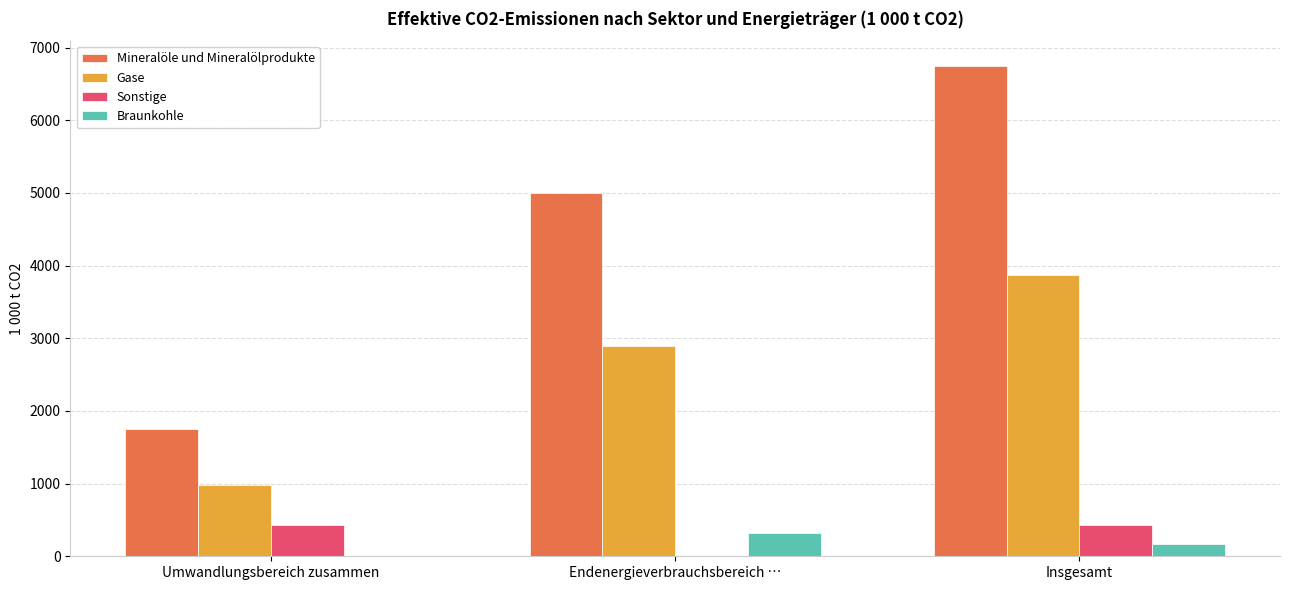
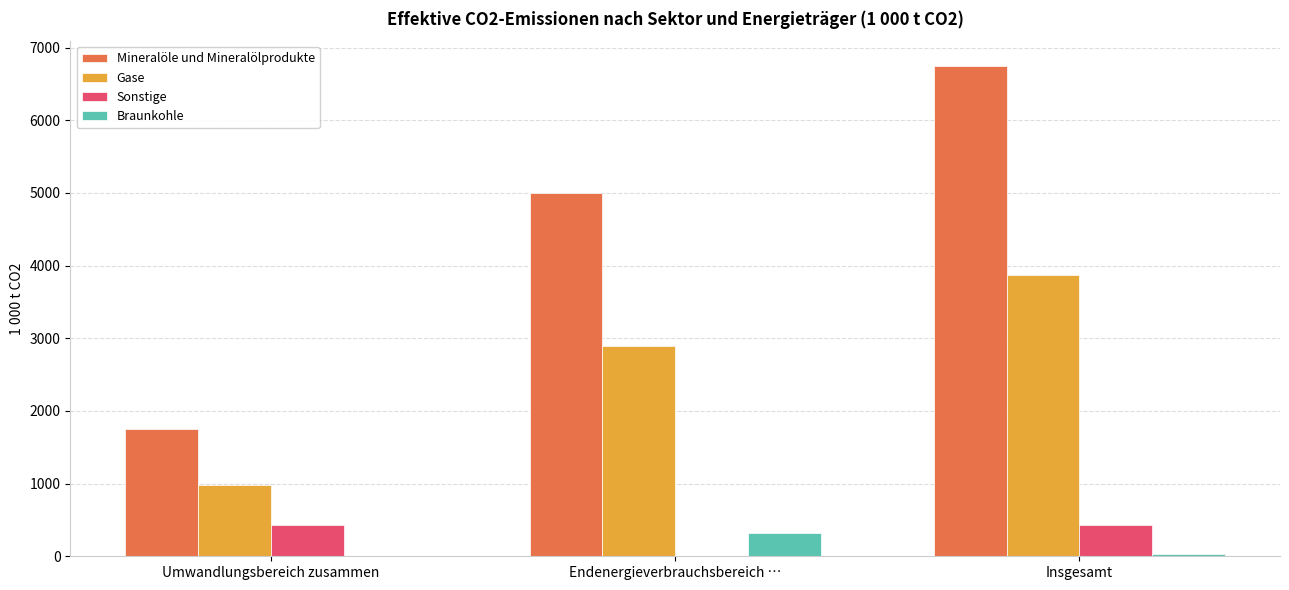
Braunkohle, Insgesamt: 200 -> 0
